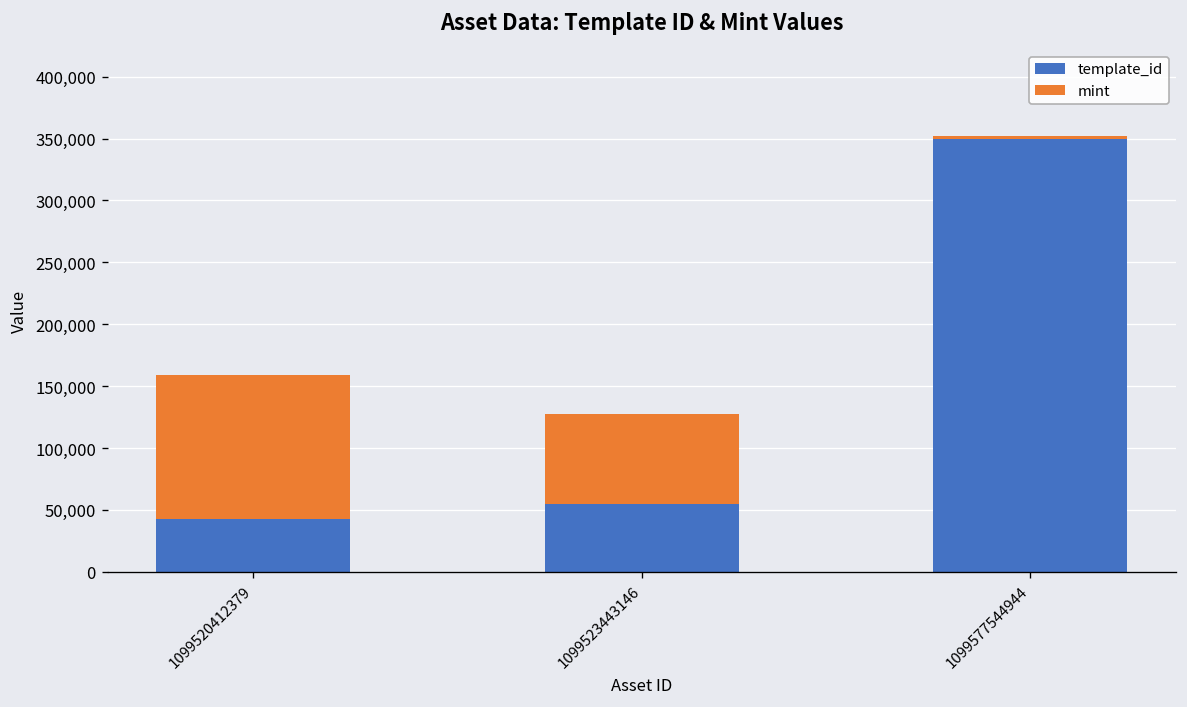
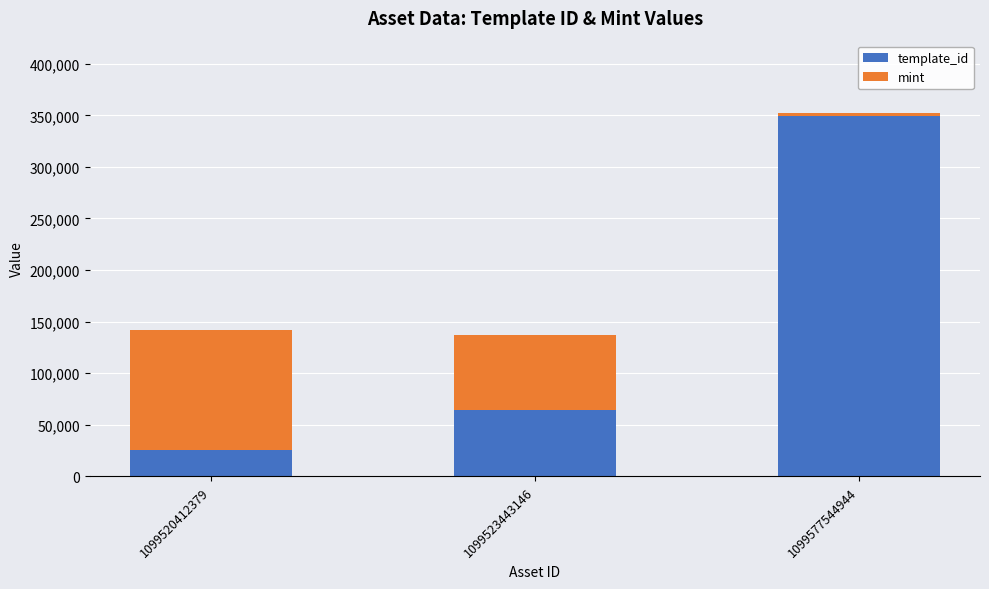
template_id, 1099520412379: 42,000 -> 25,000
template_id, 1099523443146: 55,000 -> 65,000
